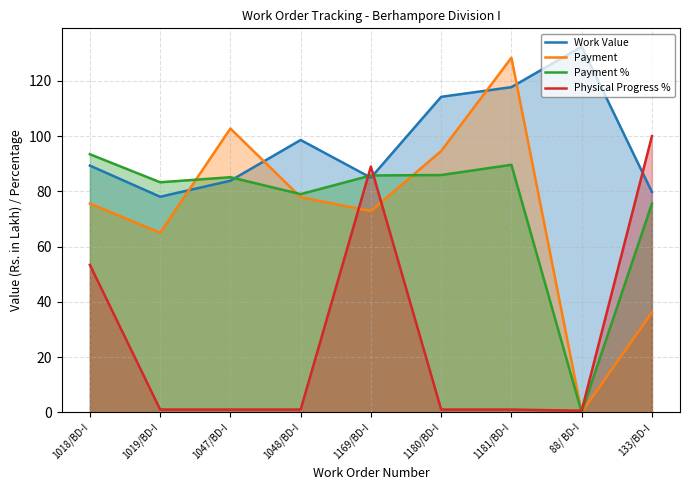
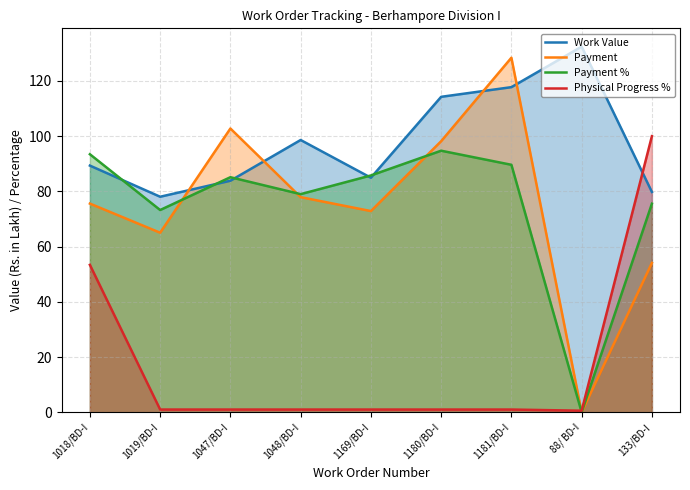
Payment %, 1019/BD-I: 83 -> 73
Physical Progress %, 1169/BD-I: 89 -> 1
Payment, 1180/BD-I: 95 -> 98
Payment %, 1180/BD-I: 86 -> 95
Payment, 133/BD-I: 36 -> 54
